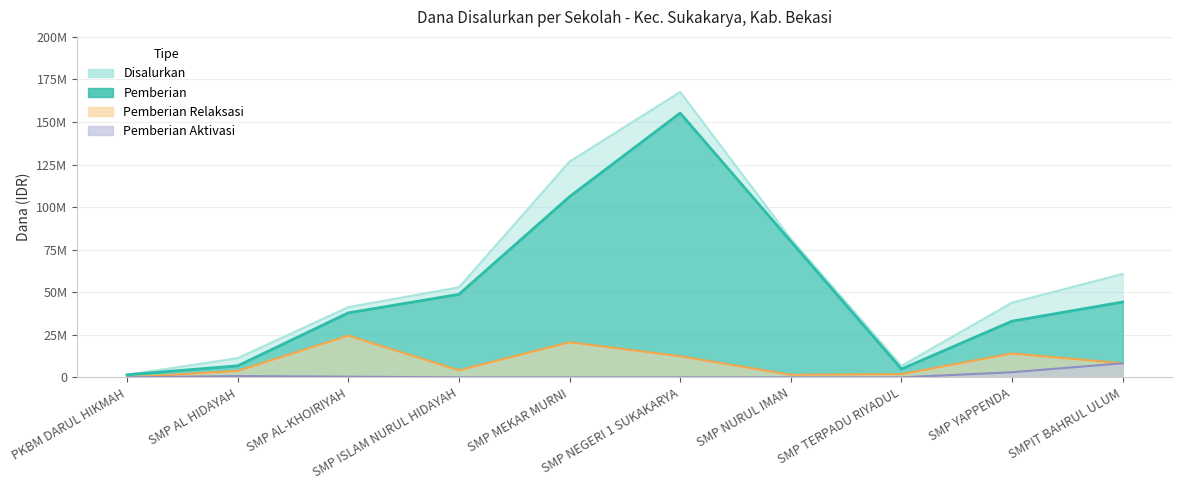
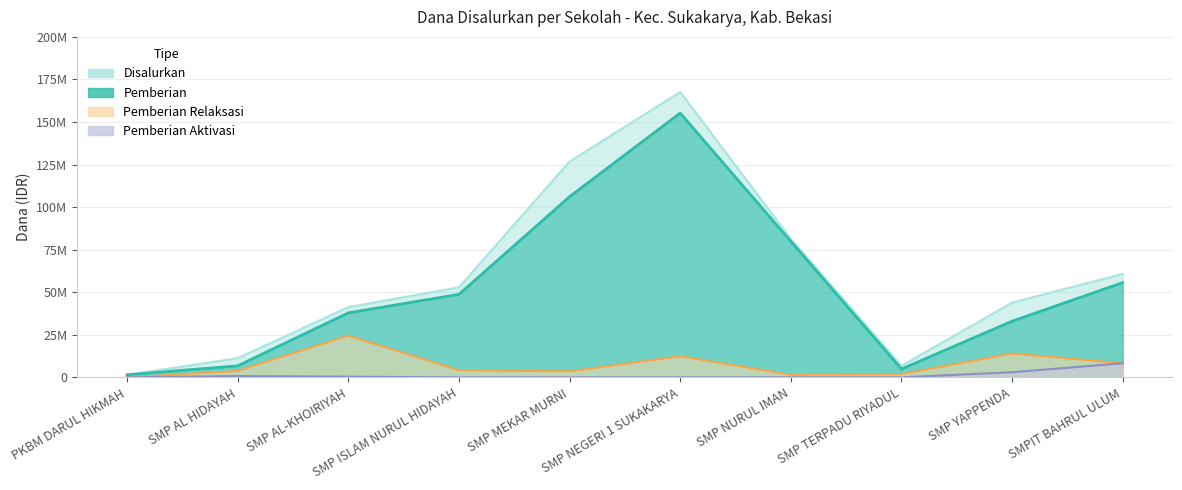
Pemberian Relaksasi, SMP MEKAR MURNI: 21000000 -> 3000000
Pemberian, SMPIT BAHRUL ULUM: 44000000 -> 56000000
